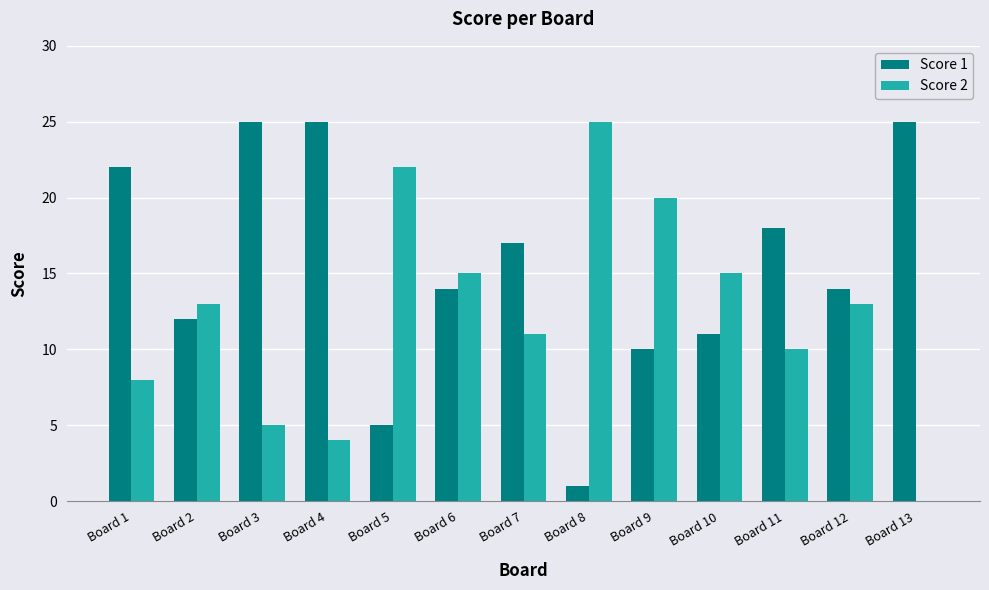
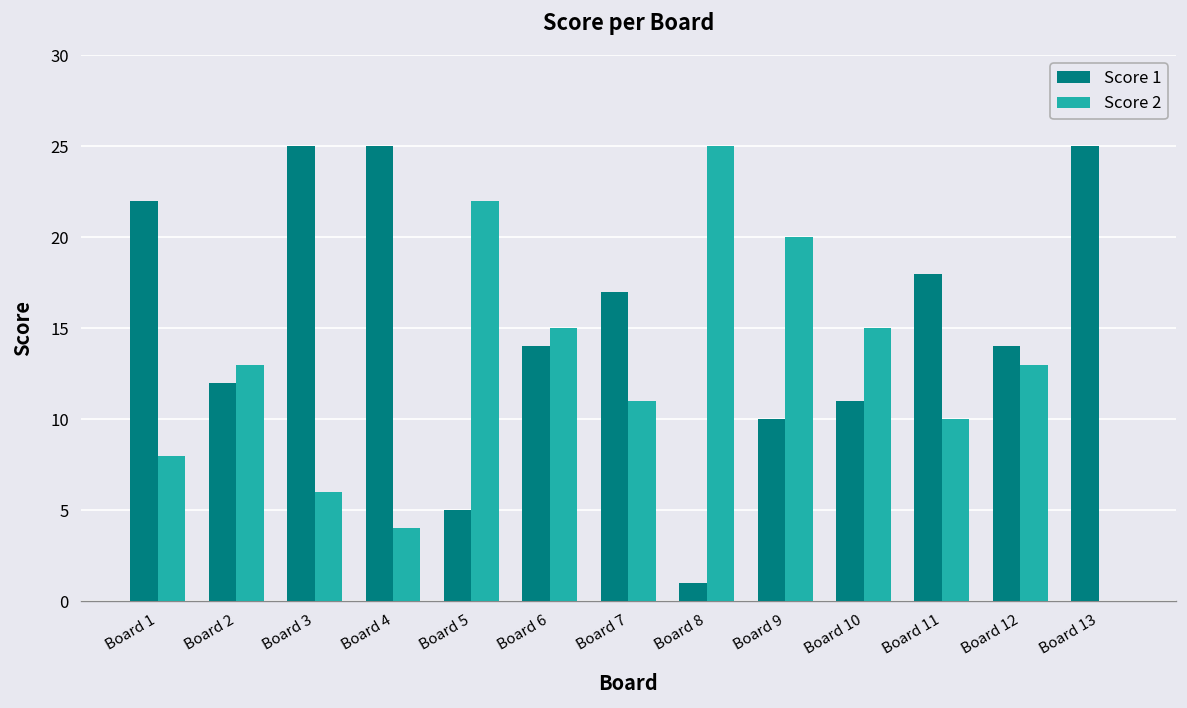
Score 2, Board 3: 5 -> 6
